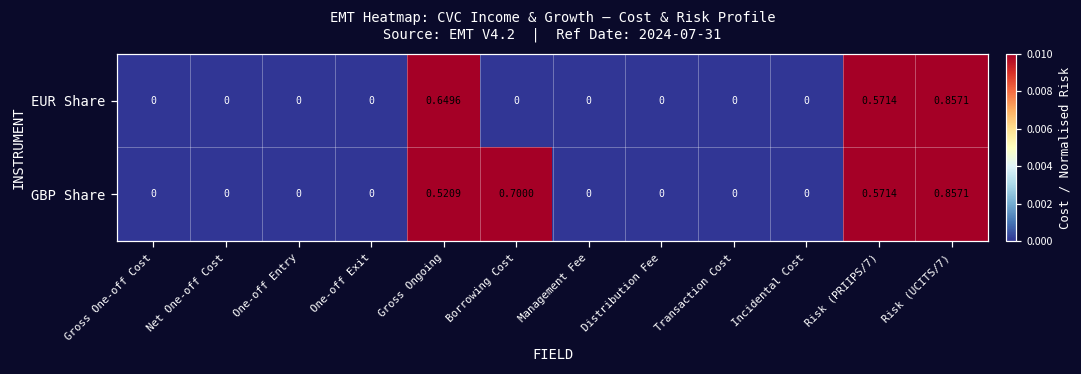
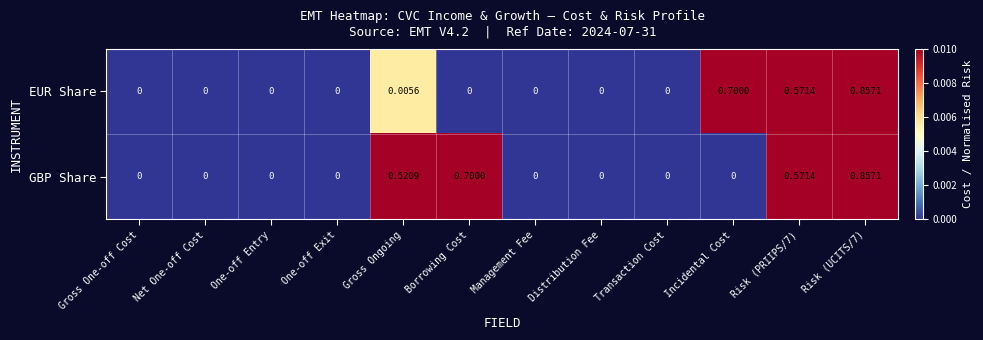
EUR Share, Gross Ongoing: 0.6496 -> 0.0056
EUR Share, Incidental Cost: 0 -> 0.7000
